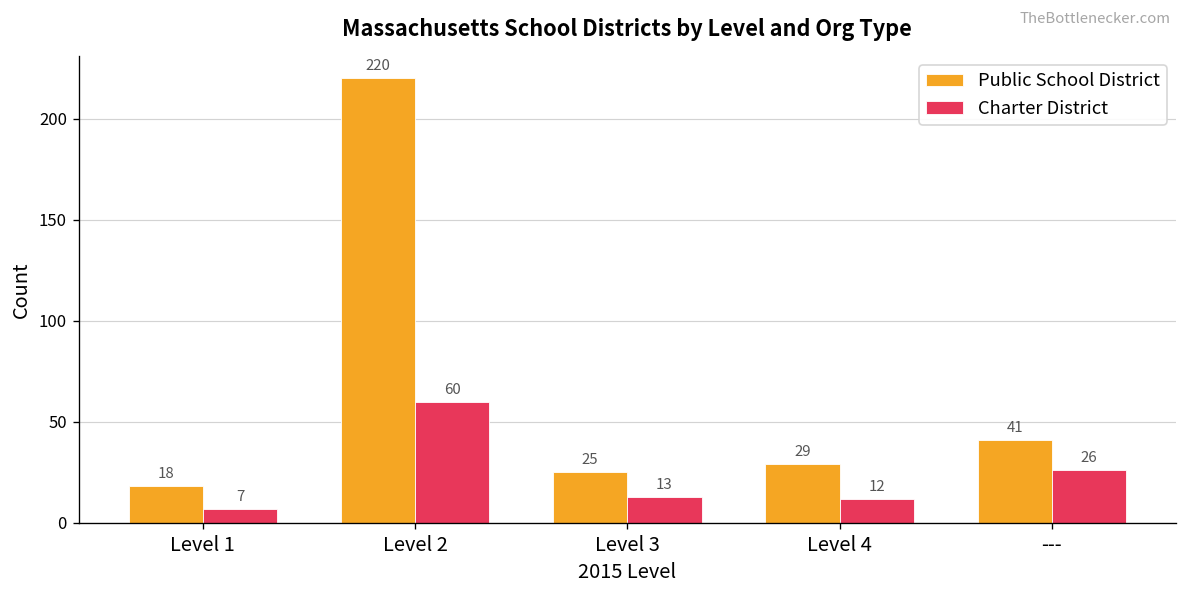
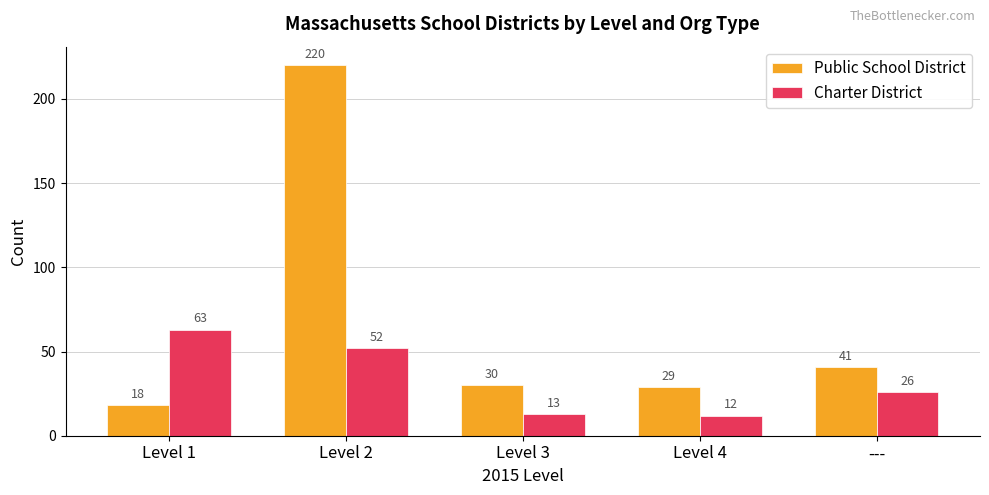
Charter District, Level 1: 7 -> 63
Charter District, Level 2: 60 -> 52
Public School District, Level 3: 25 -> 30
